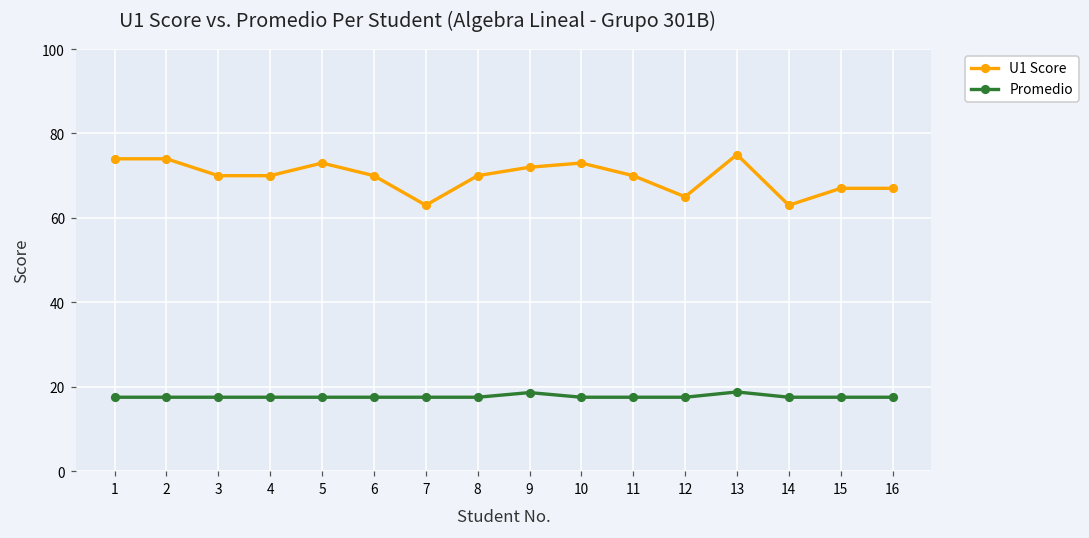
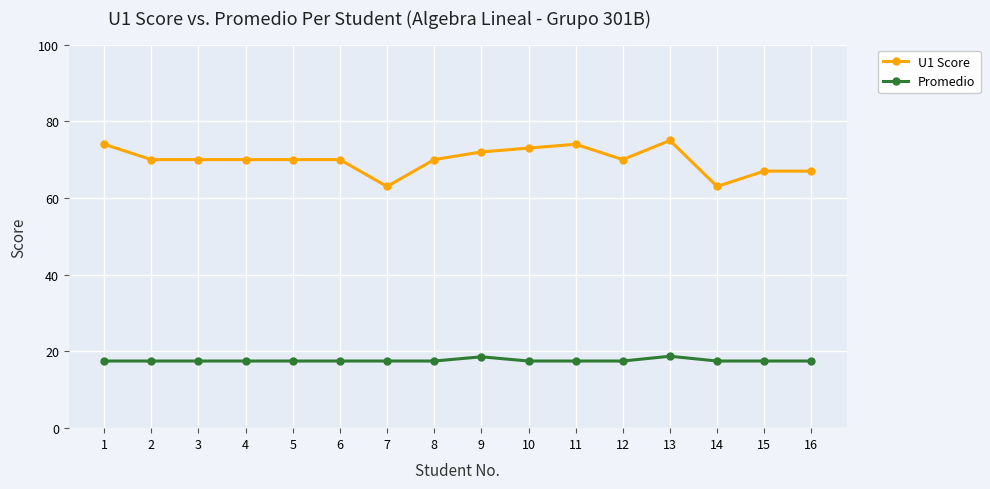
U1 Score, 2: 74 -> 70
U1 Score, 5: 73 -> 70
U1 Score, 11: 70 -> 74
U1 Score, 12: 65 -> 70
